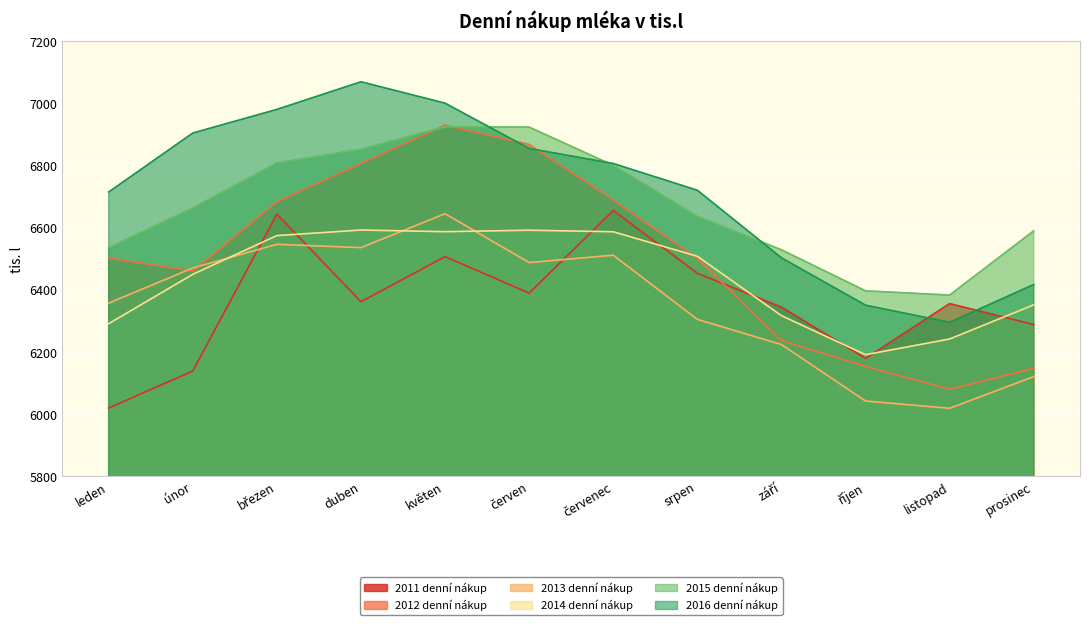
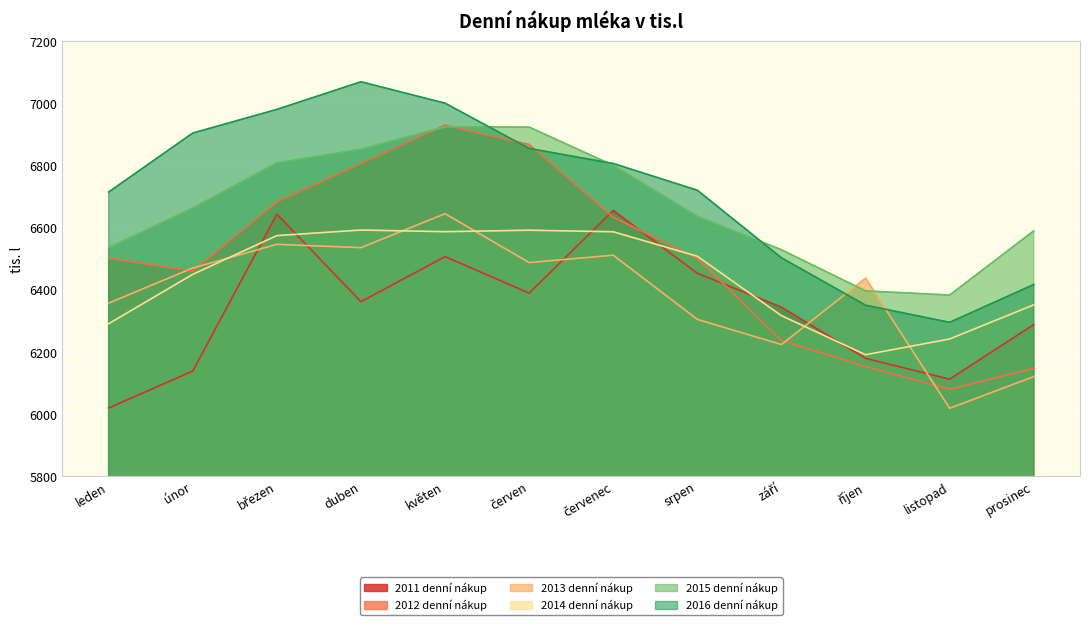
2012 denní nákup, červenec: 6690 -> 6630
2013 denní nákup, říjen: 6040 -> 6440
2011 denní nákup, listopad: 6360 -> 6110
